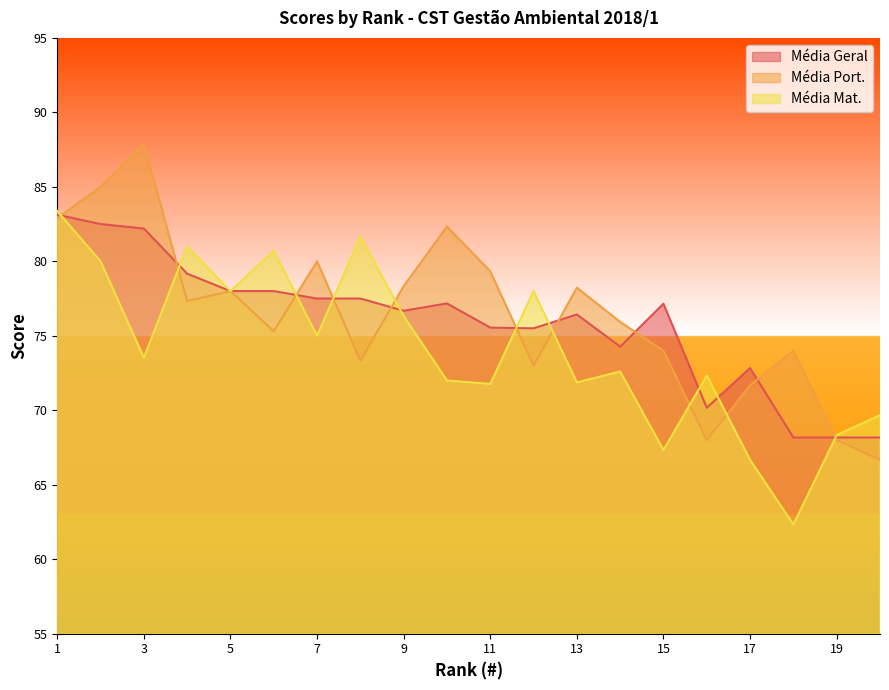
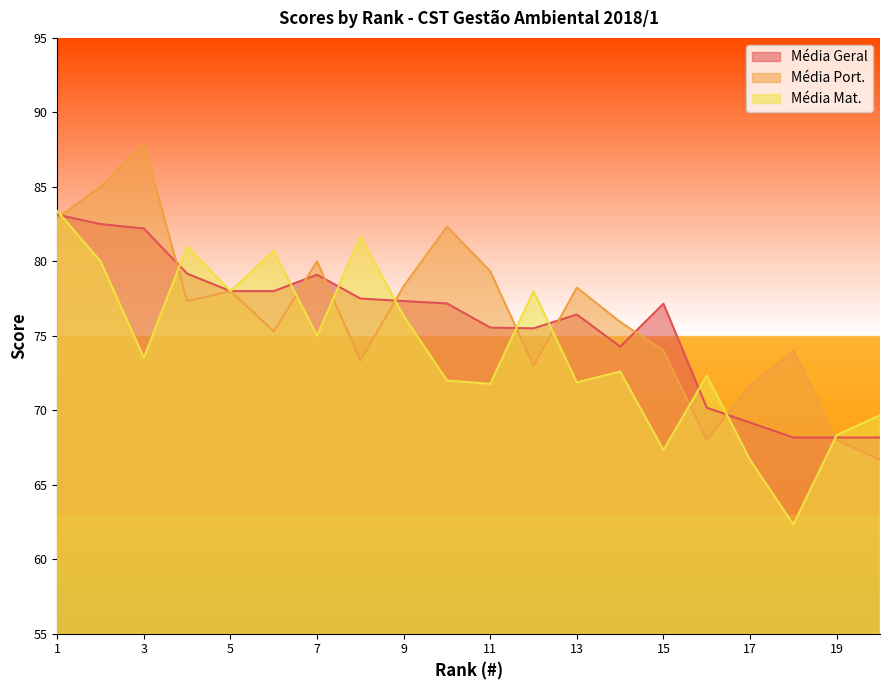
Média Geral, 7: 77.5 -> 79.1
Média Geral, 9: 76.7 -> 77.3
Média Geral, 17: 72.8 -> 69.2
